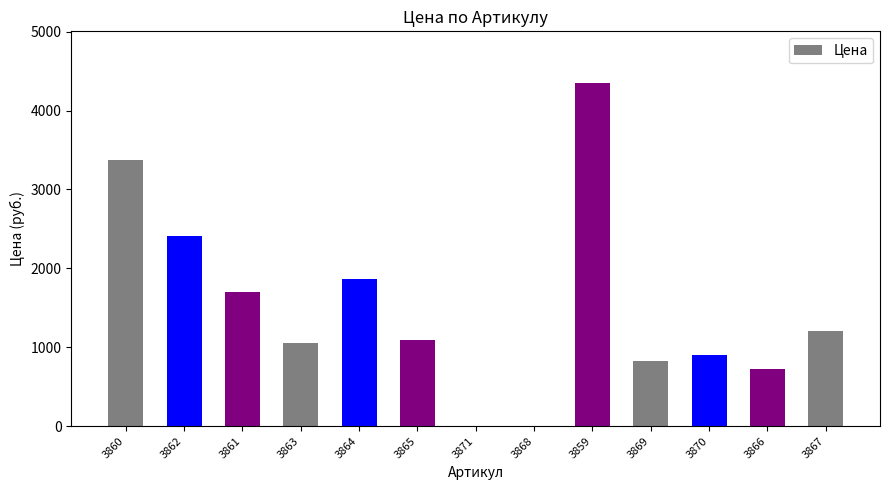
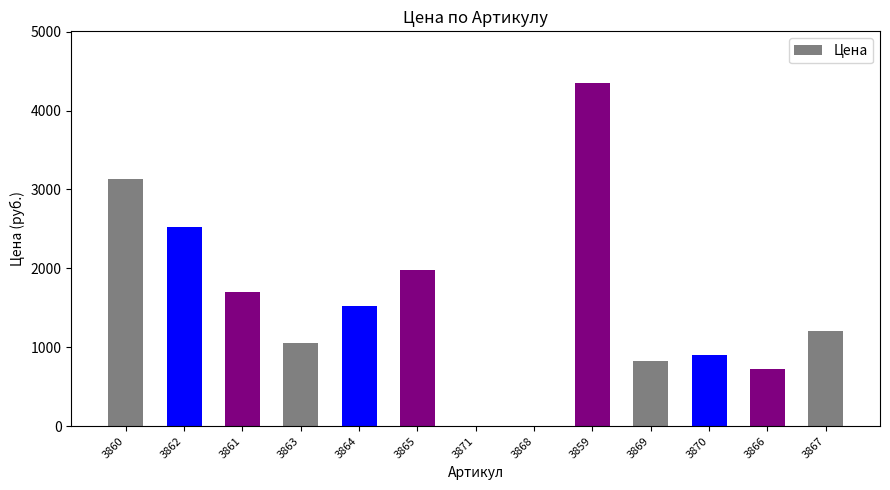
3860: 3400 -> 3100
3862: 2400 -> 2500
3864: 1900 -> 1500
3865: 1100 -> 2000
